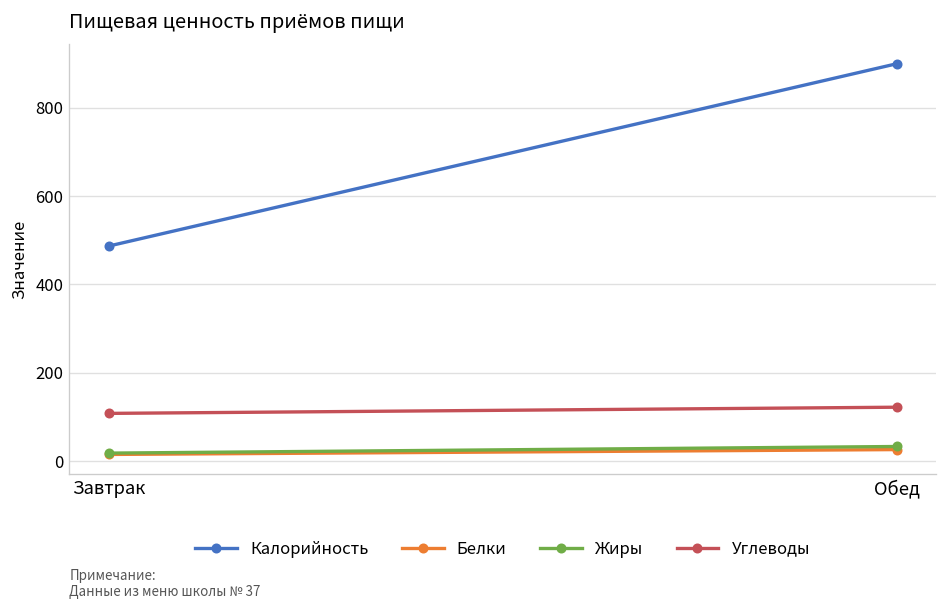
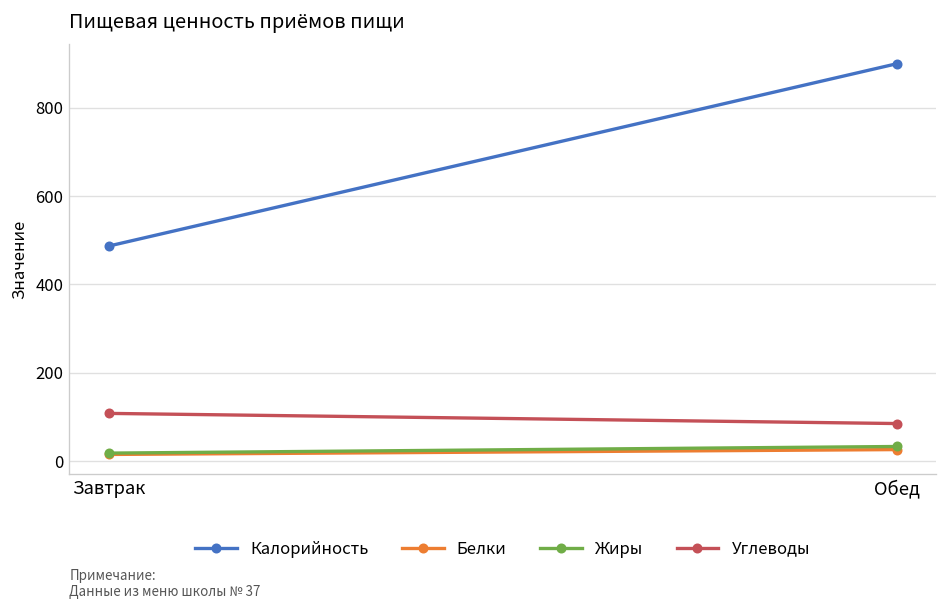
Углеводы, Обед: 120 -> 90
